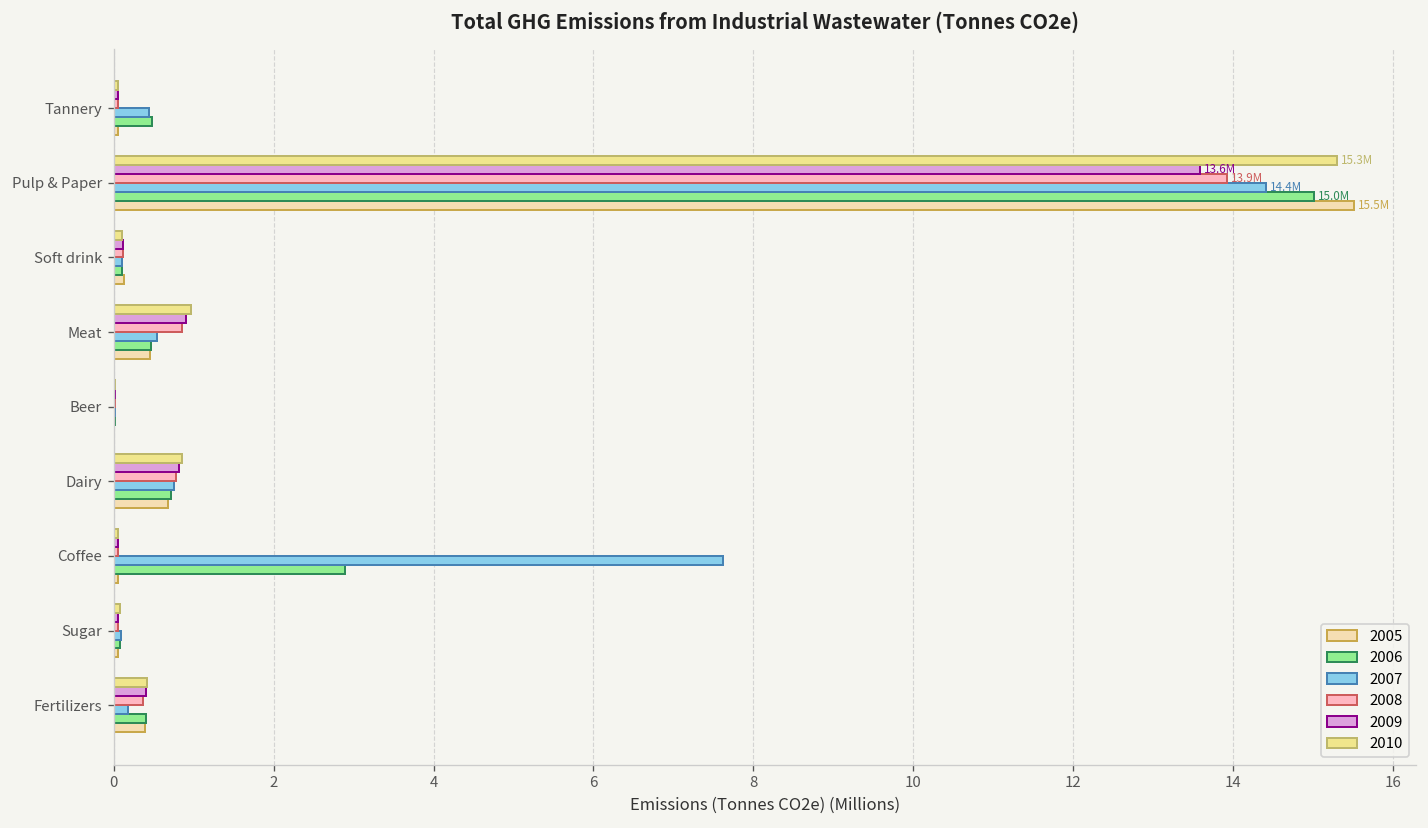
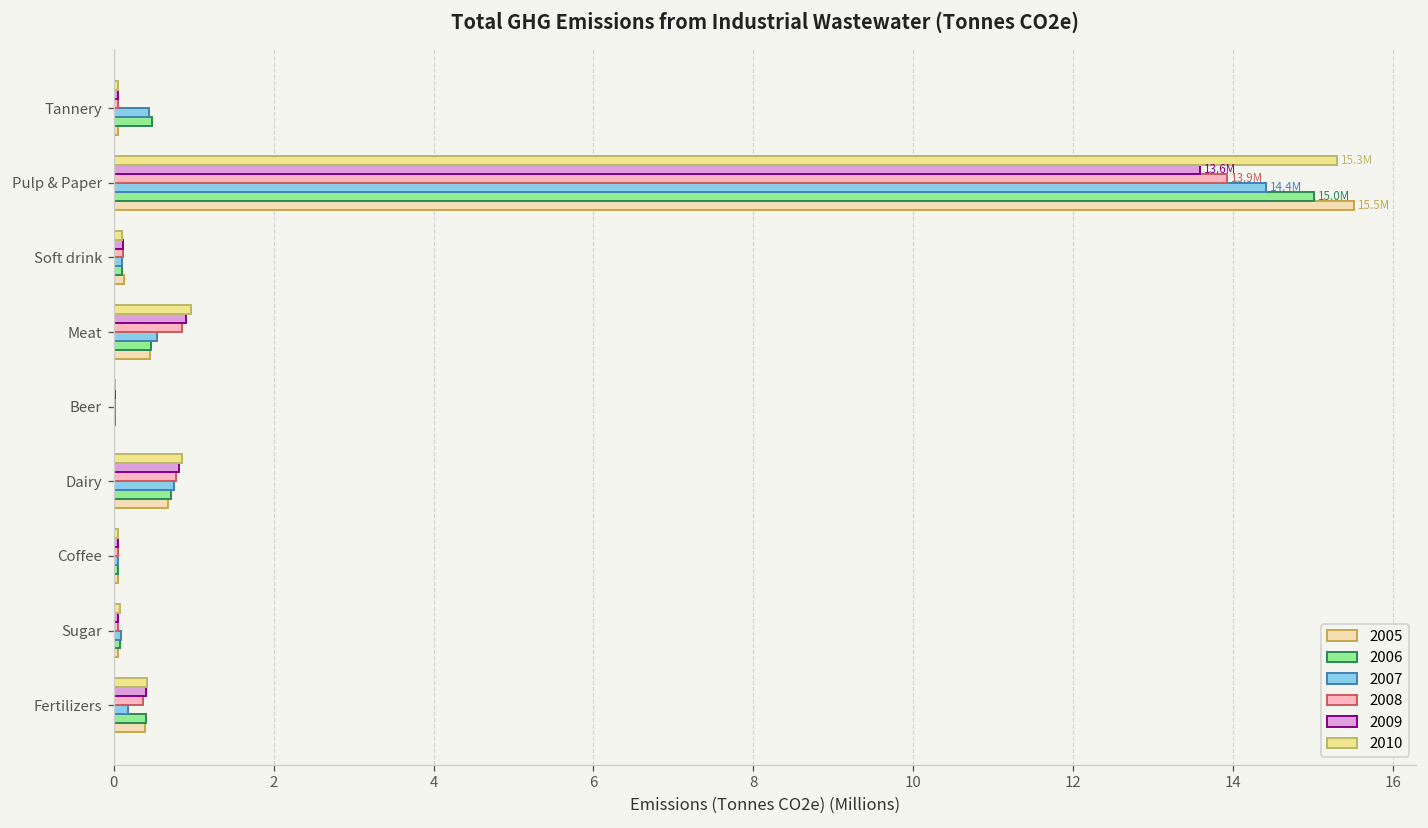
2007, Coffee: 7.6 -> 0.1
2006, Coffee: 2.9 -> 0.1
